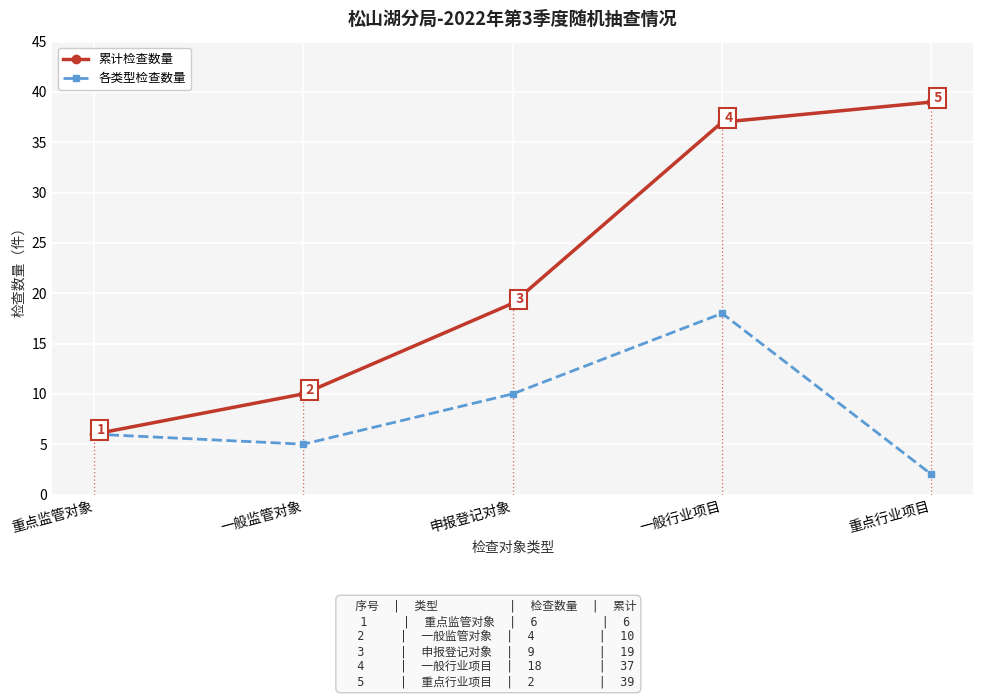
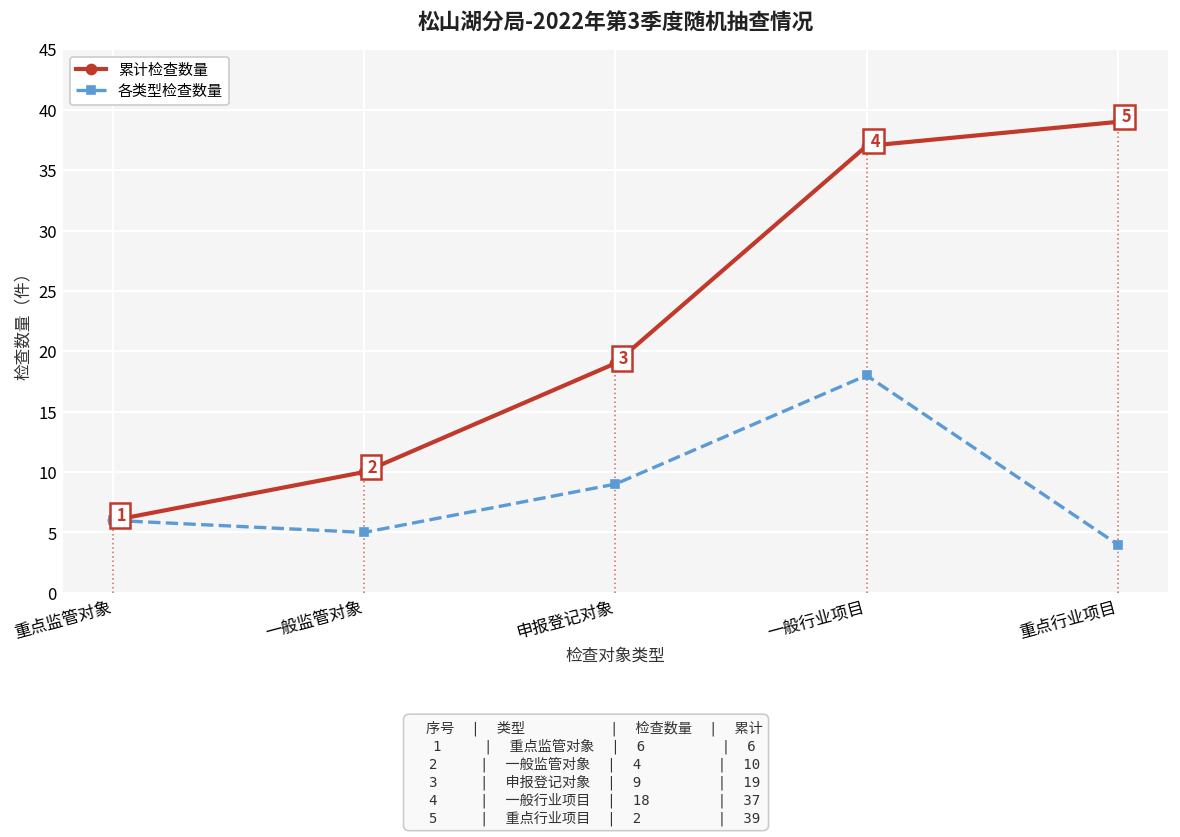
各类型检查数量, 申报登记对象: 10 -> 9
各类型检查数量, 重点行业项目: 2 -> 4
